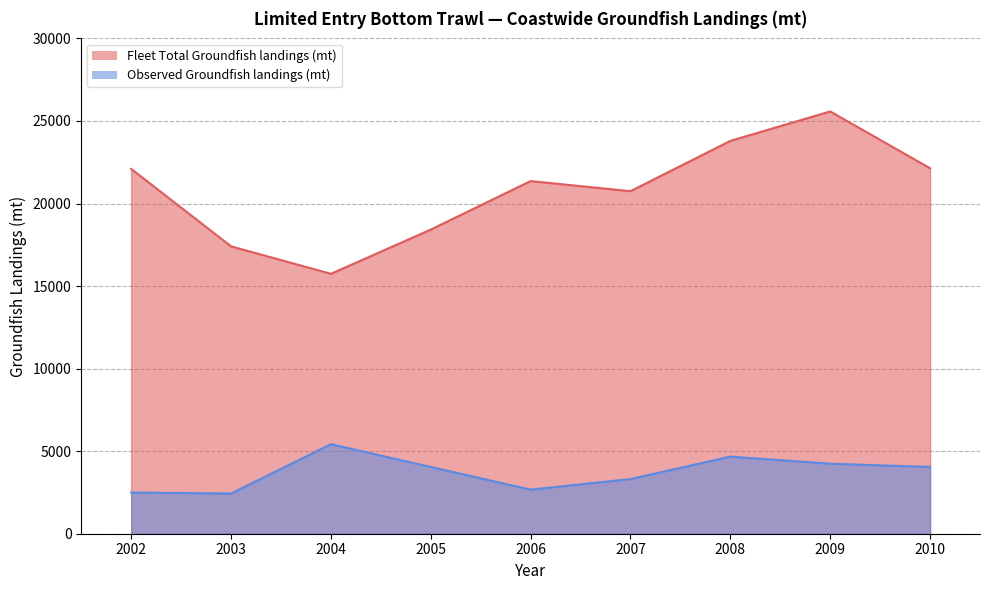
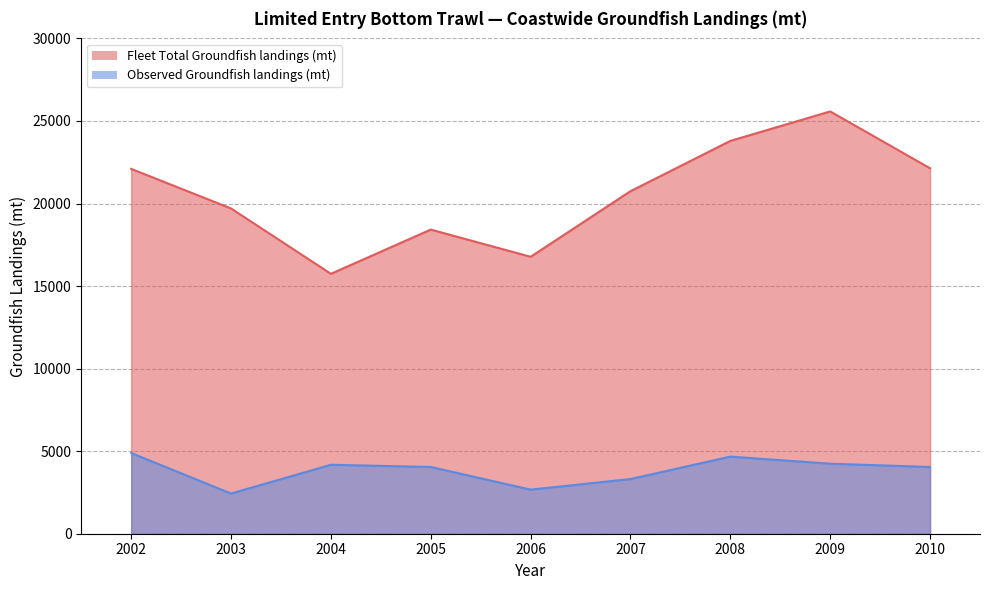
Observed Groundfish landings (mt), 2002: 2500 -> 4900
Fleet Total Groundfish landings (mt), 2003: 17400 -> 19700
Observed Groundfish landings (mt), 2004: 5400 -> 4200
Fleet Total Groundfish landings (mt), 2006: 21400 -> 16800
